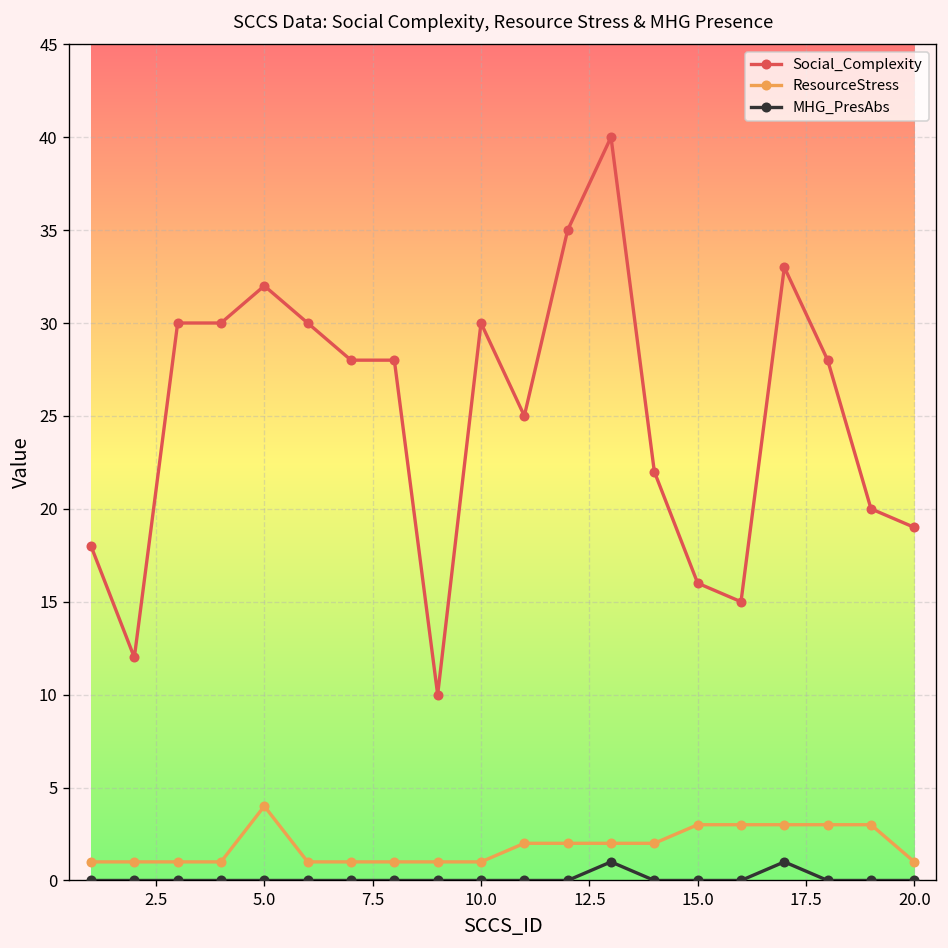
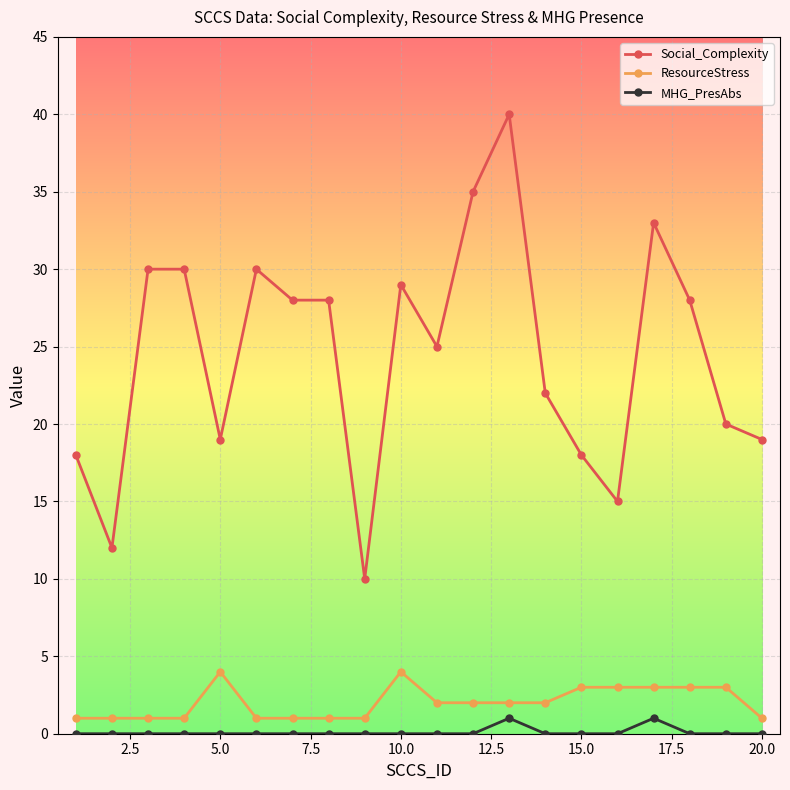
Social_Complexity, 5.0: 32 -> 19
Social_Complexity, 10.0: 30 -> 29
ResourceStress, 10.0: 1 -> 4
Social_Complexity, 15.0: 16 -> 18
